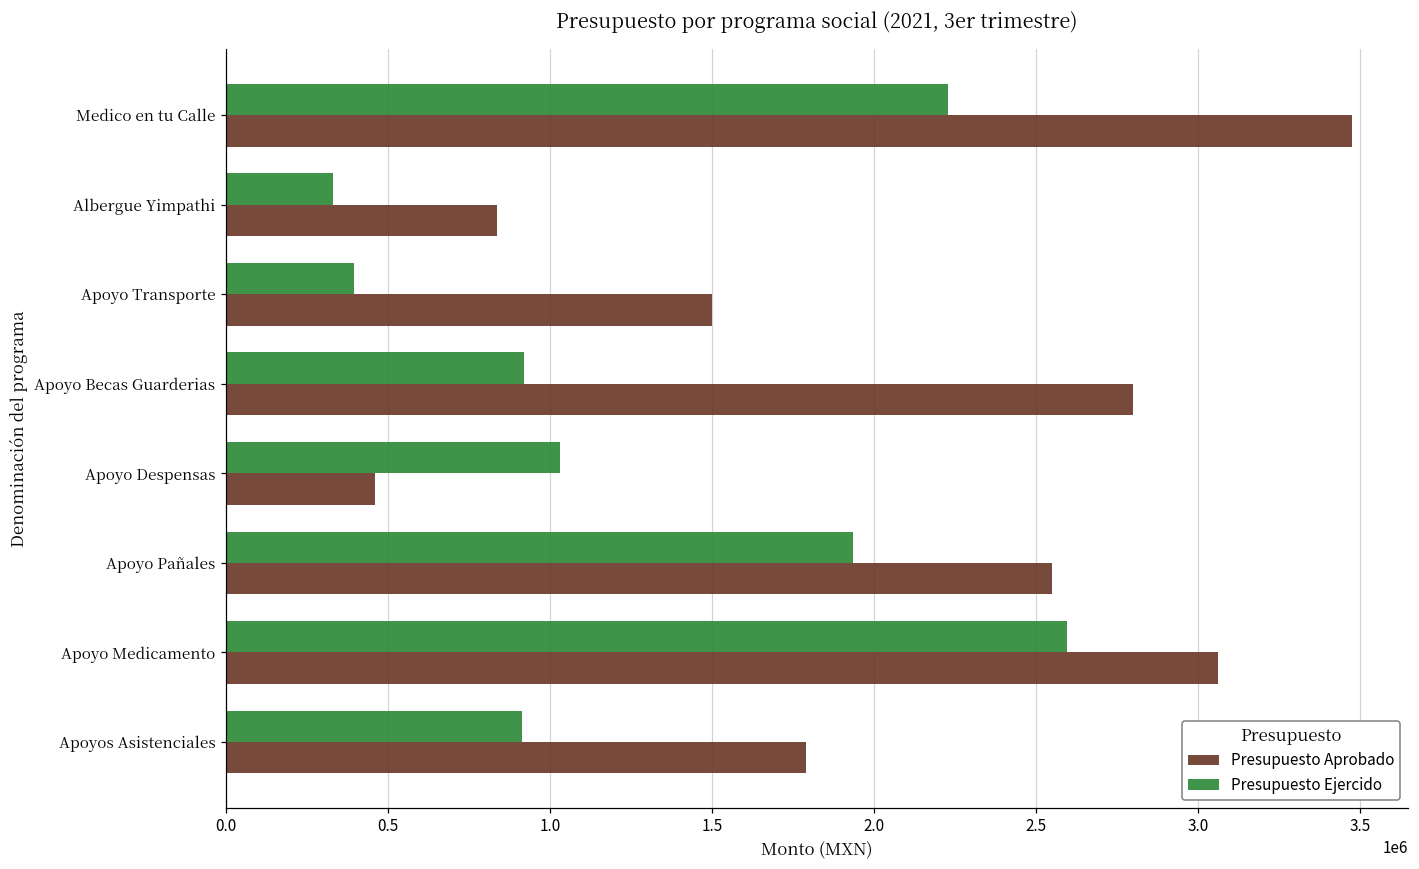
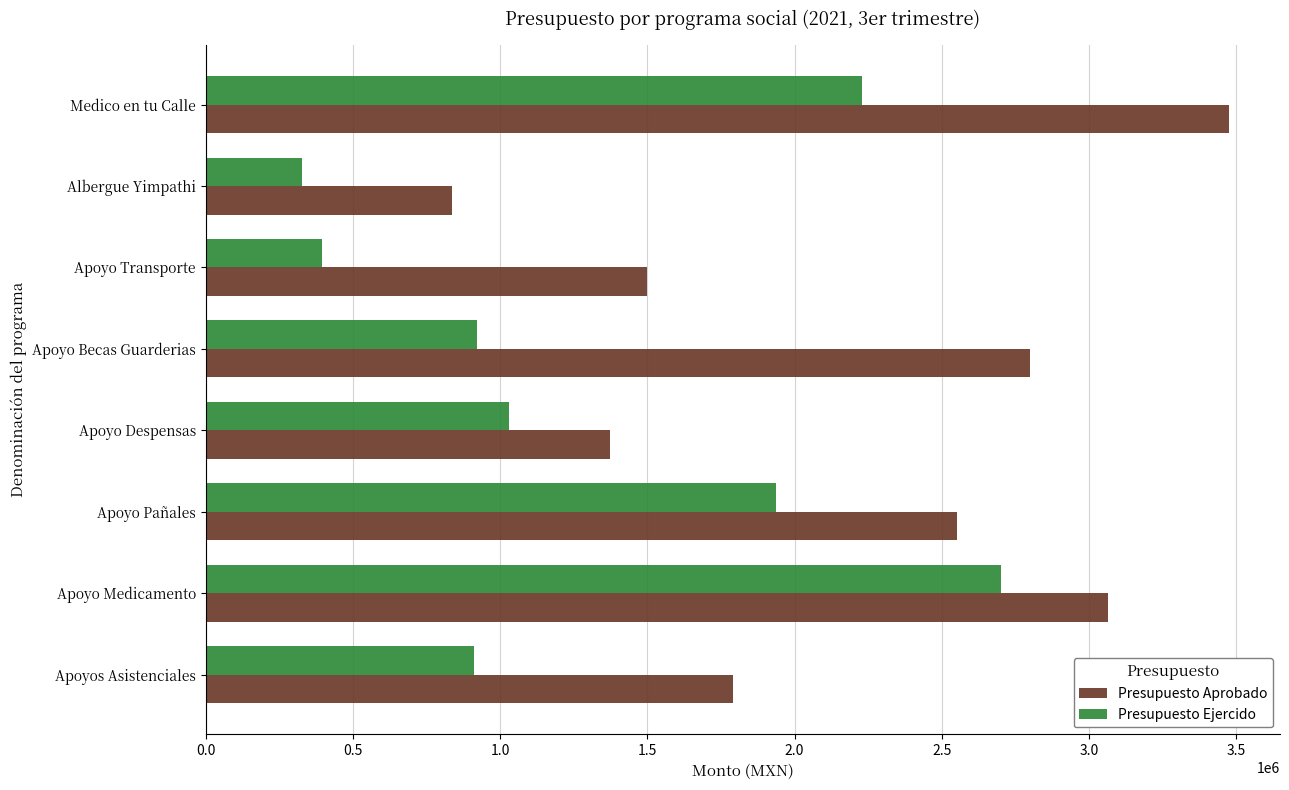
Presupuesto Aprobado, Apoyo Despensas: 460000 -> 1370000
Presupuesto Ejercido, Apoyo Medicamento: 2600000 -> 2700000
